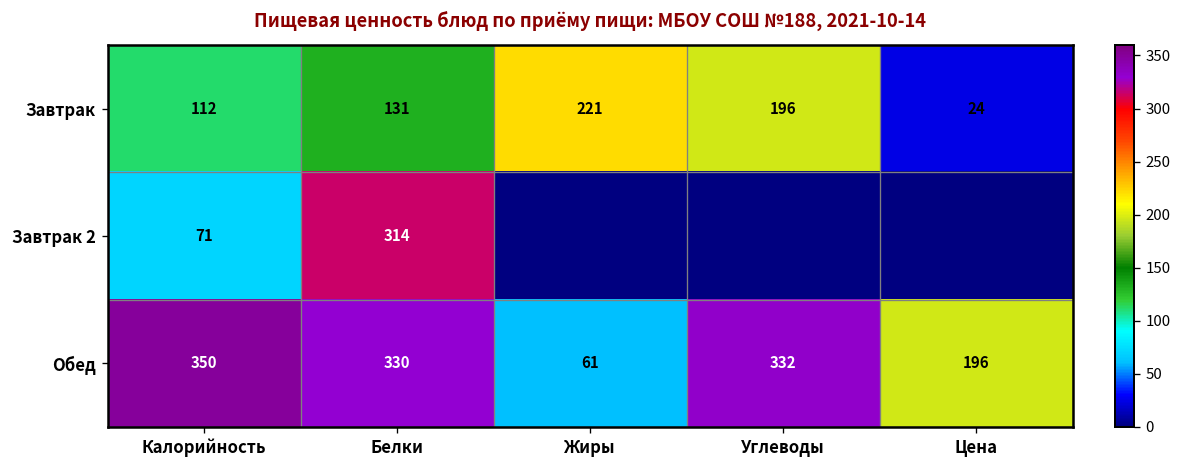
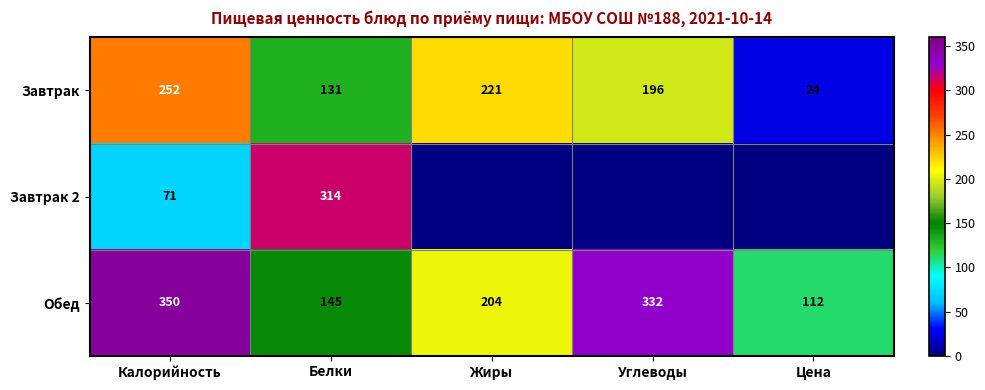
Завтрак, Калорийность: 112 -> 252
Обед, Белки: 330 -> 145
Обед, Жиры: 61 -> 204
Обед, Цена: 196 -> 112
